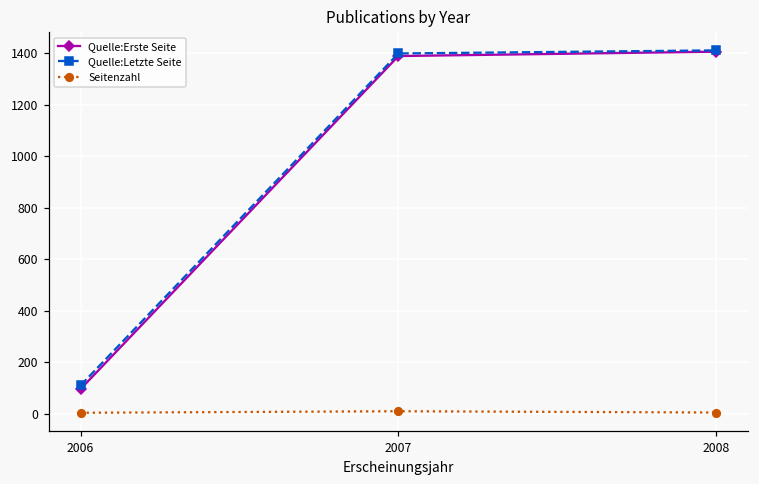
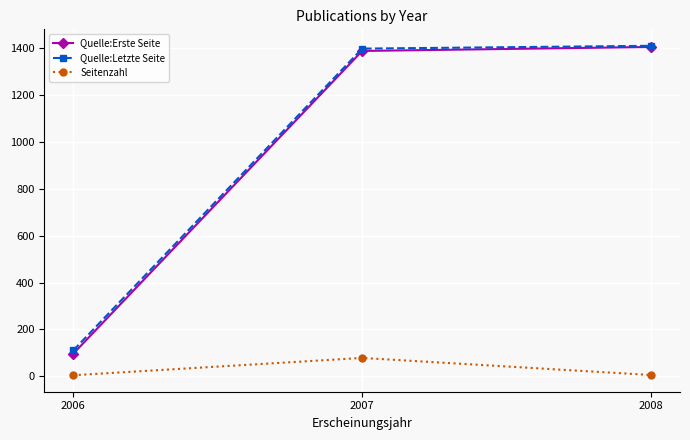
Seitenzahl, 2007: 10 -> 80
